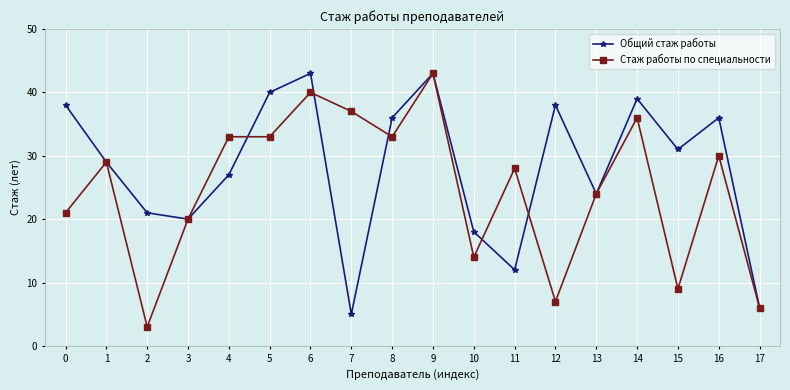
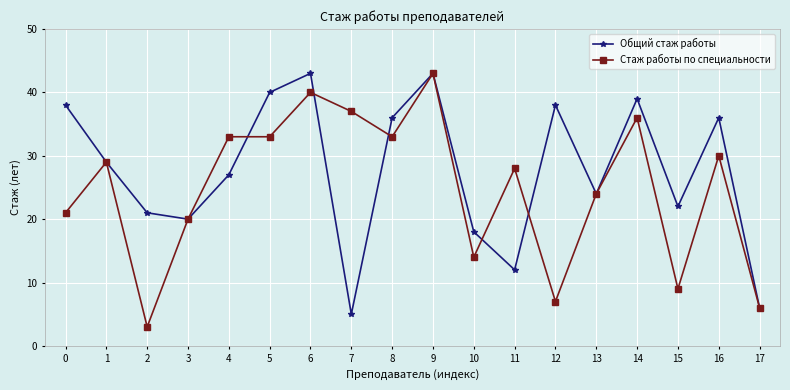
Общий стаж работы, 15: 31 -> 22
